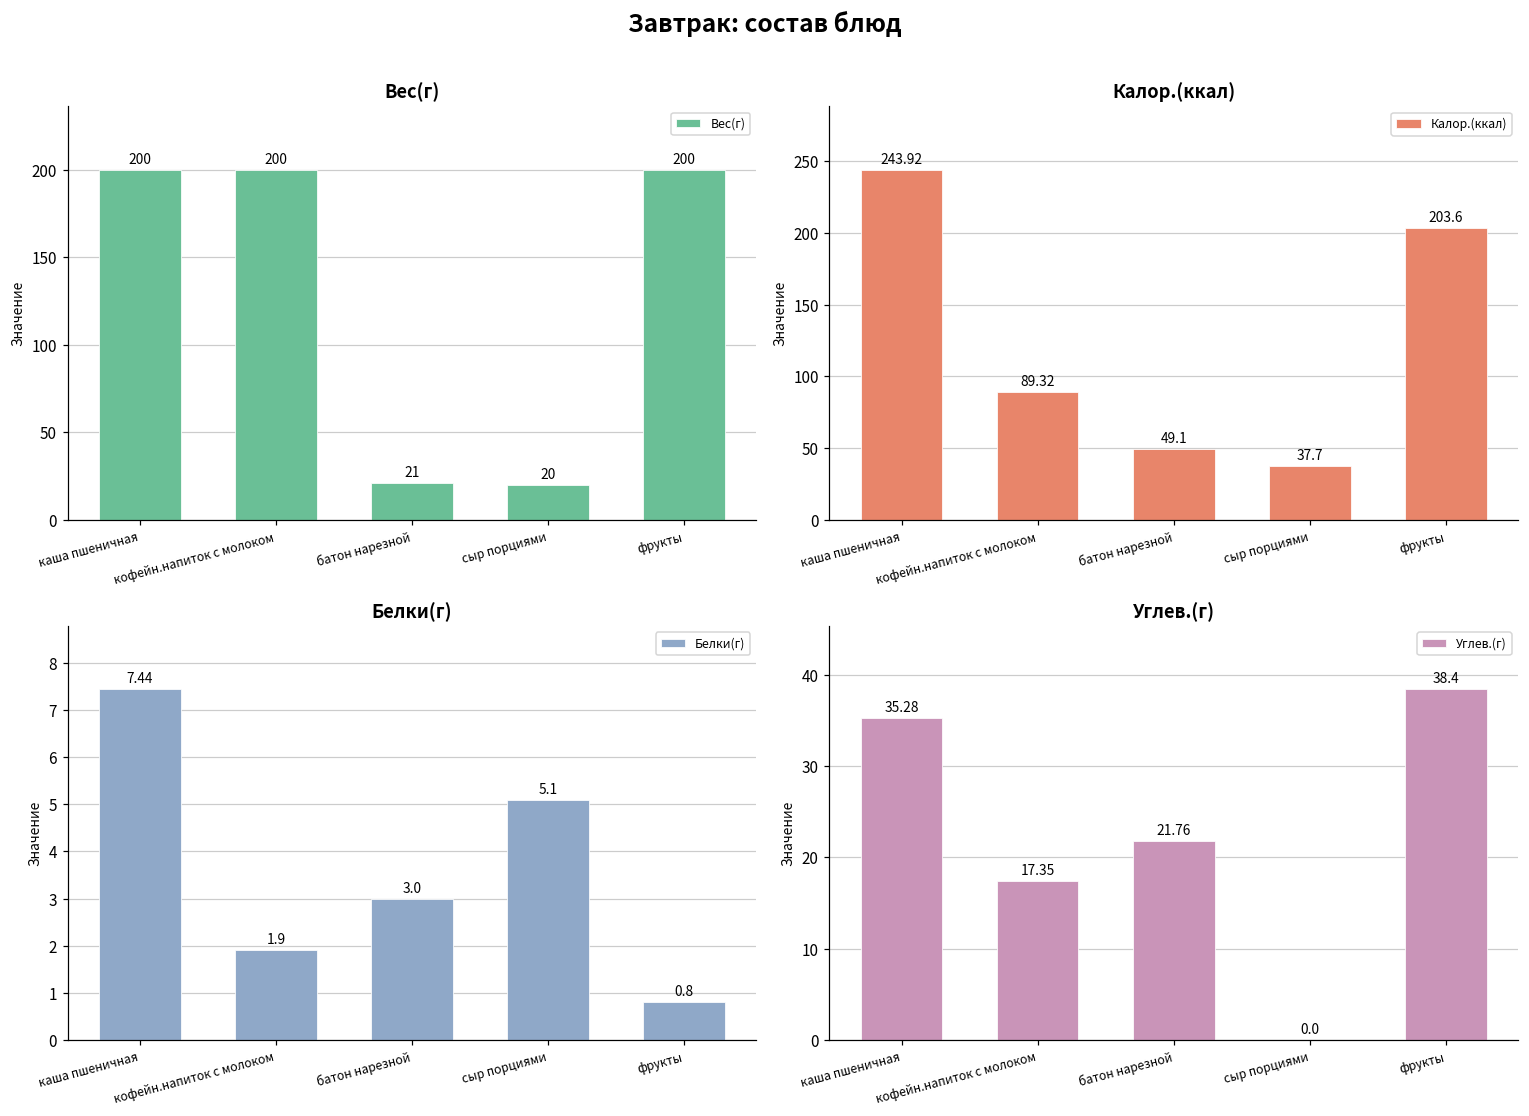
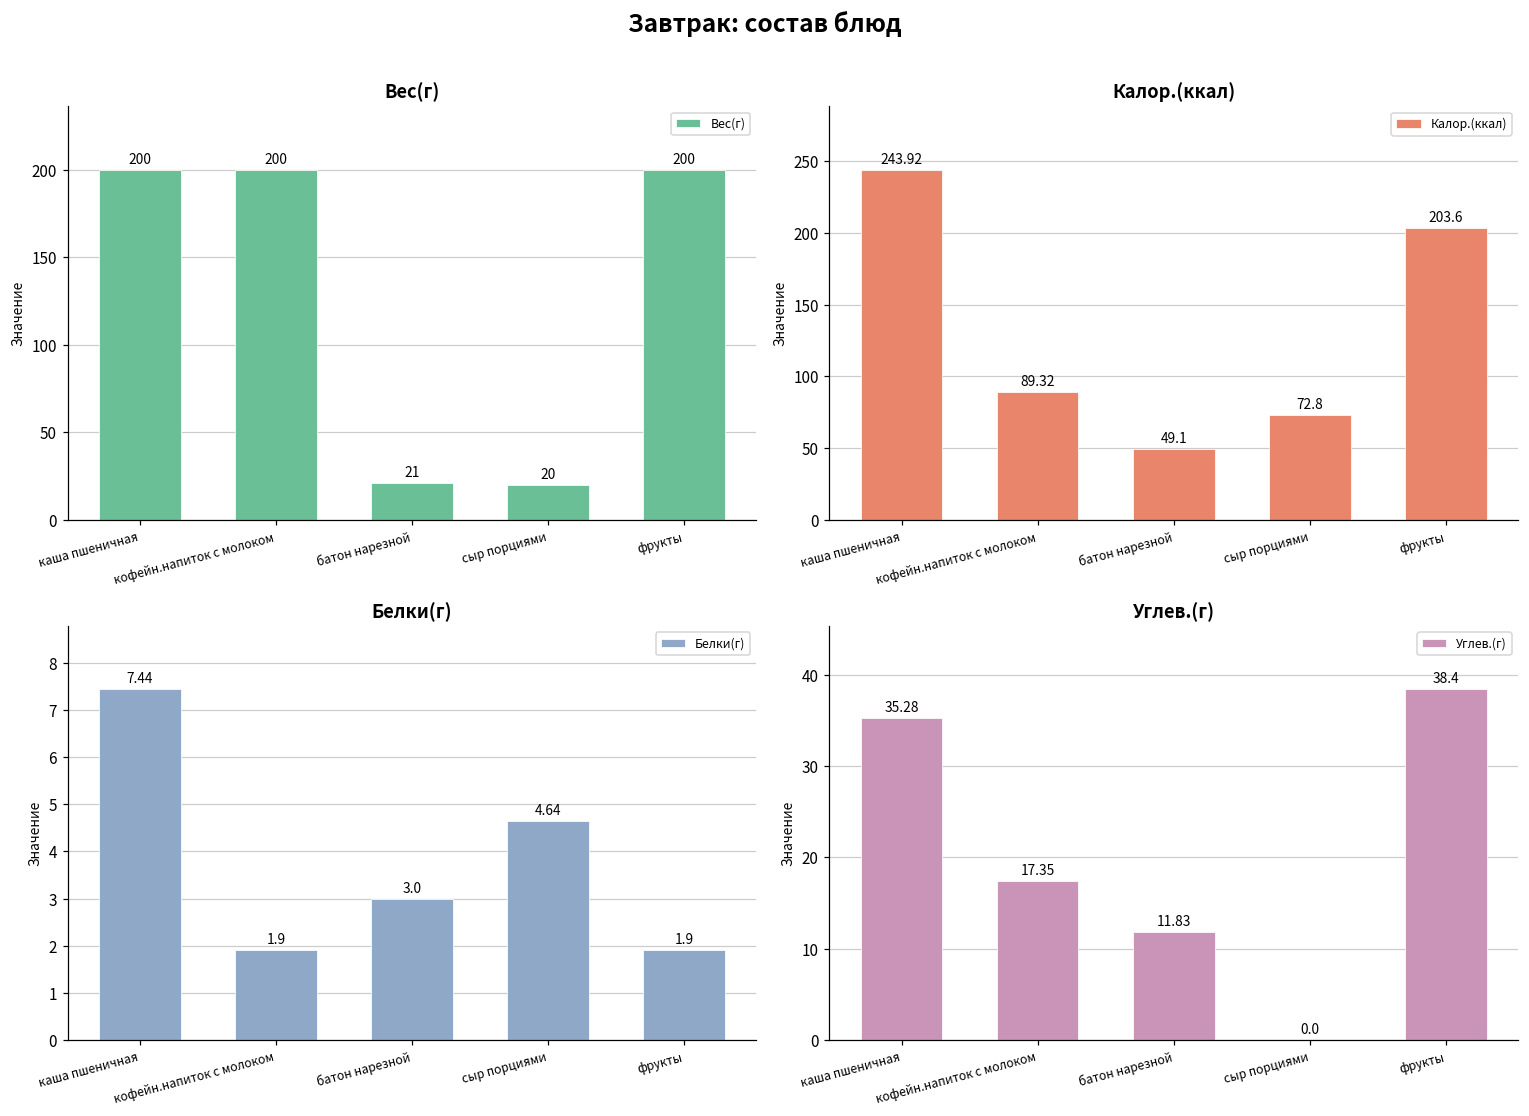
Калор.(ккал), сыр порциями: 37.7 -> 72.8
Белки(г), сыр порциями: 5.1 -> 4.64
Белки(г), фрукты: 0.8 -> 1.9
Углев.(г), батон нарезной: 21.76 -> 11.83
